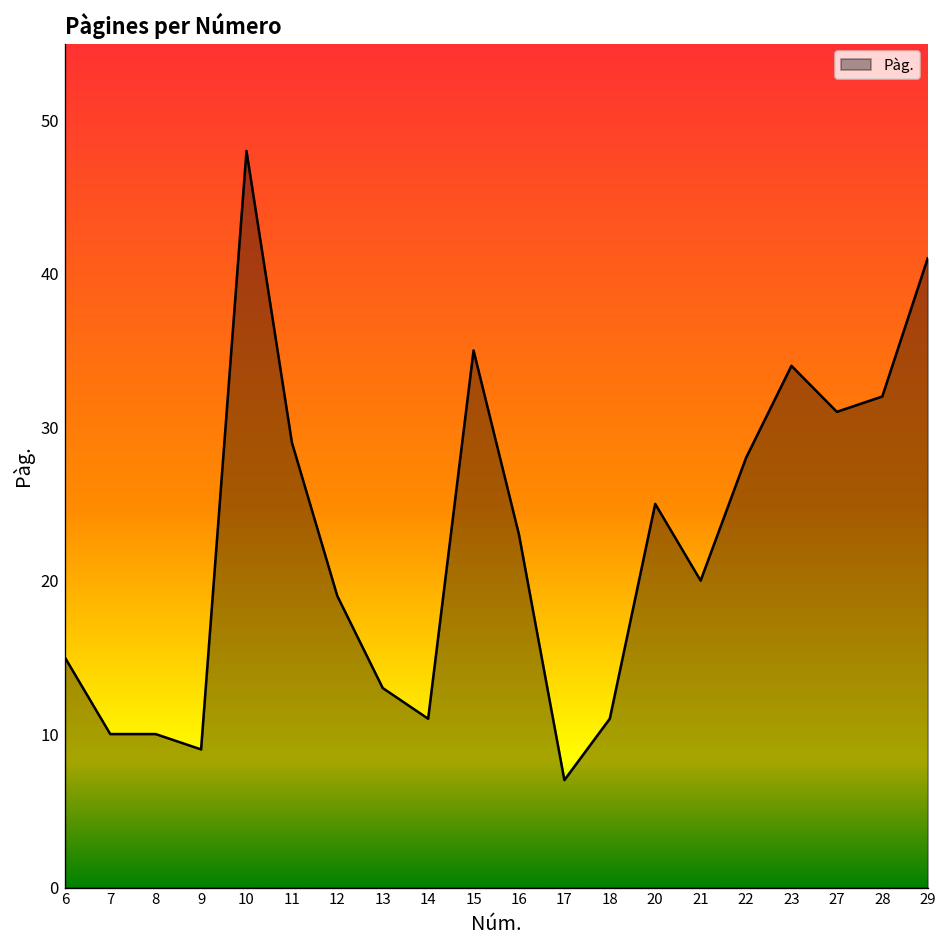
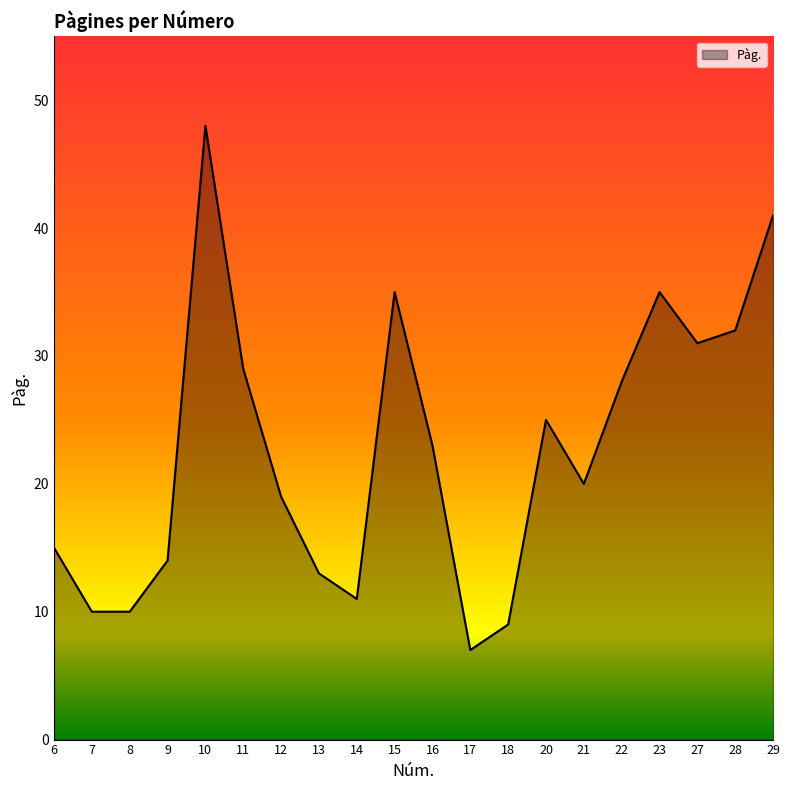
9: 9 -> 14
18: 11 -> 9
23: 34 -> 35
